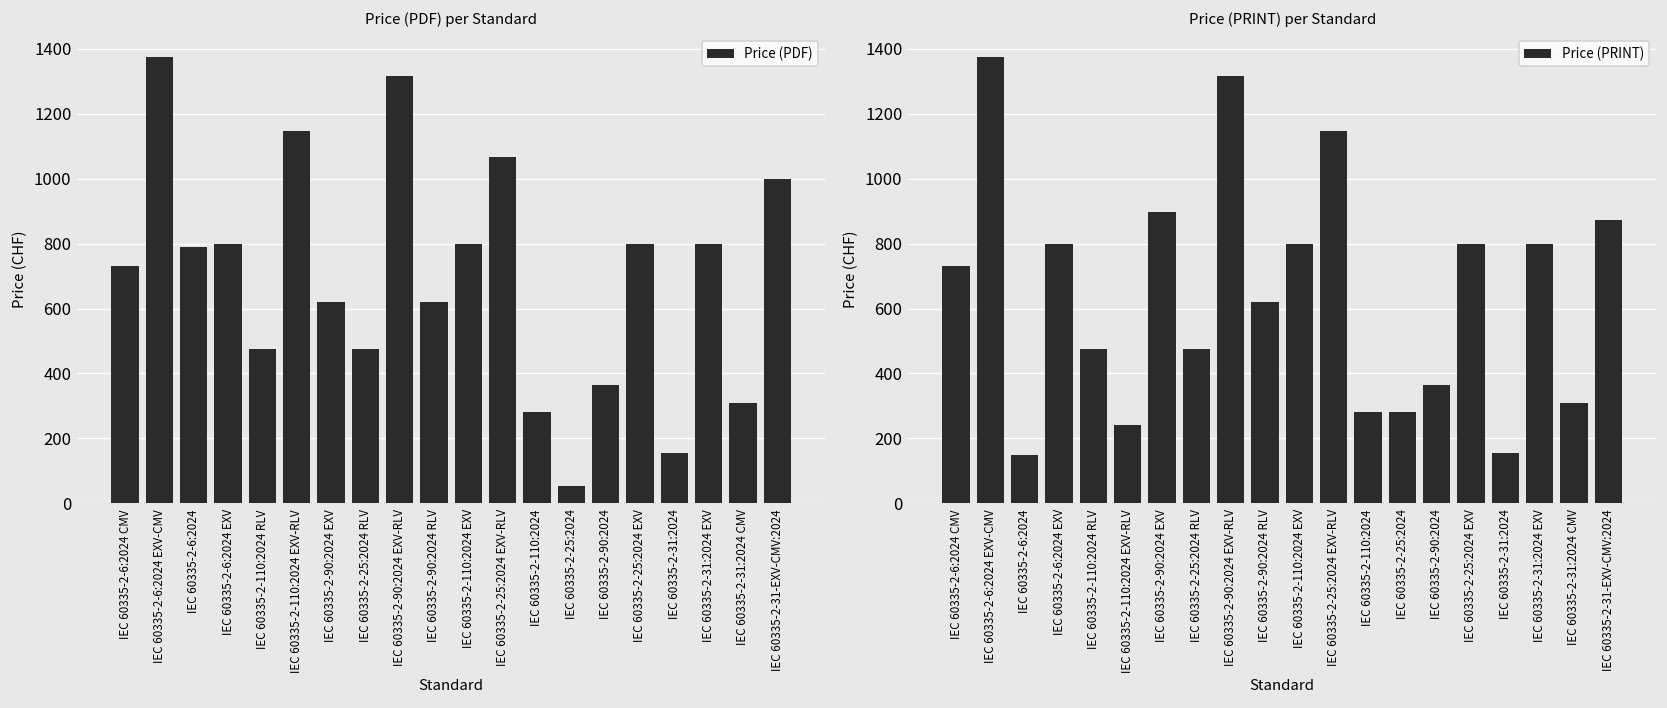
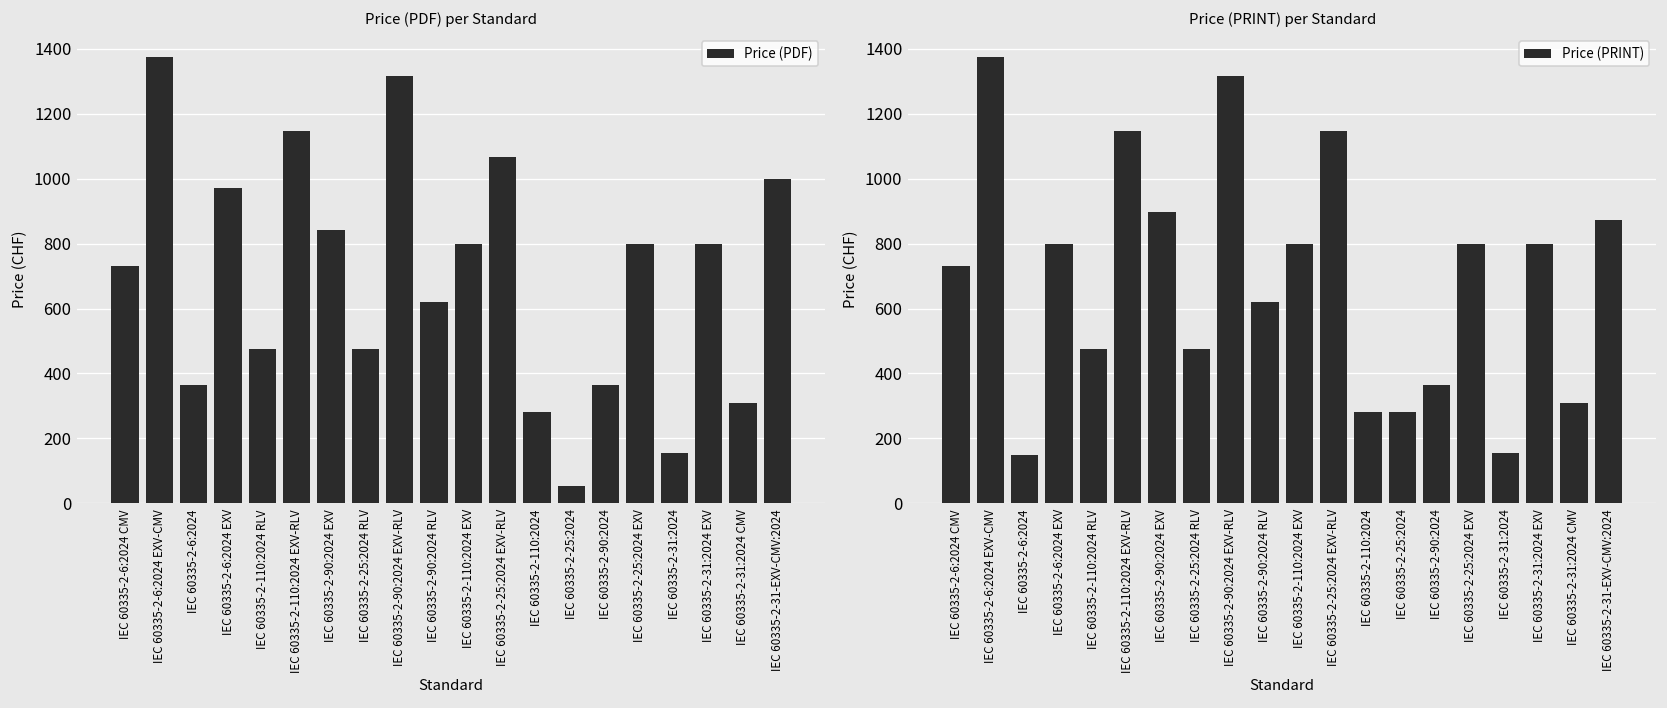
Price (PDF) per Standard, IEC 60335-2-6:2024: 790 -> 370
Price (PDF) per Standard, IEC 60335-2-6:2024 EXV: 800 -> 970
Price (PDF) per Standard, IEC 60335-2-90:2024 EXV: 620 -> 840
Price (PRINT) per Standard, IEC 60335-2-110:2024 EXV-RLV: 240 -> 1150
